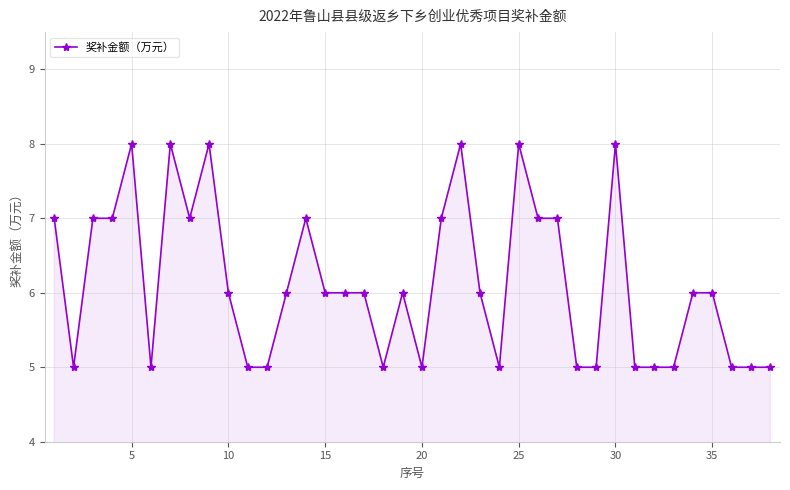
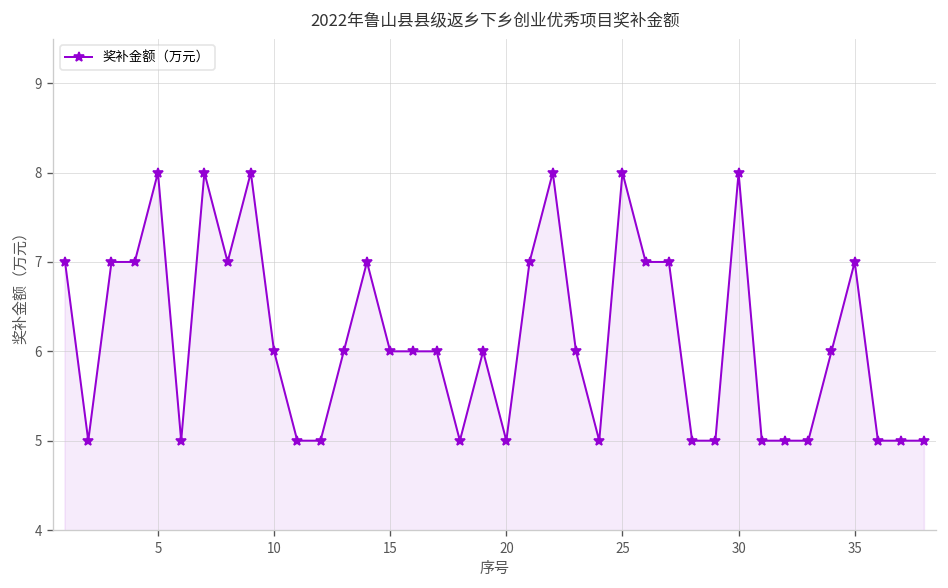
35: 6 -> 7
